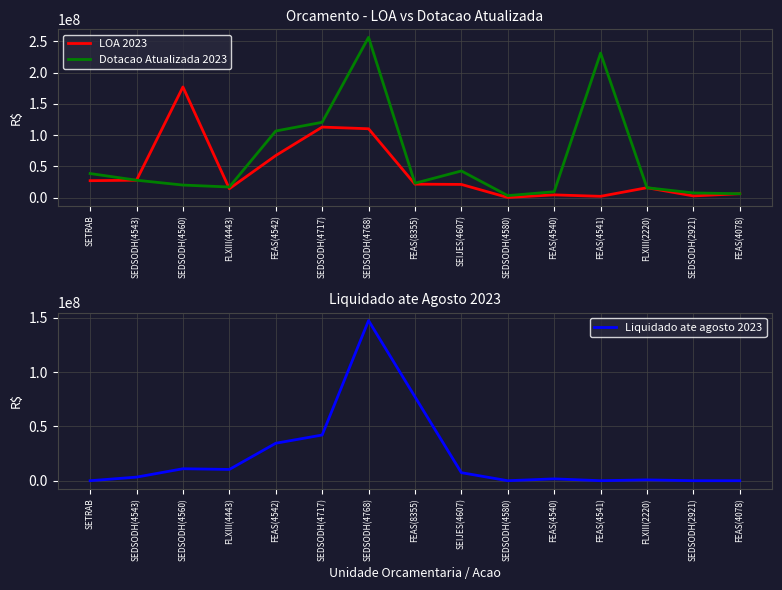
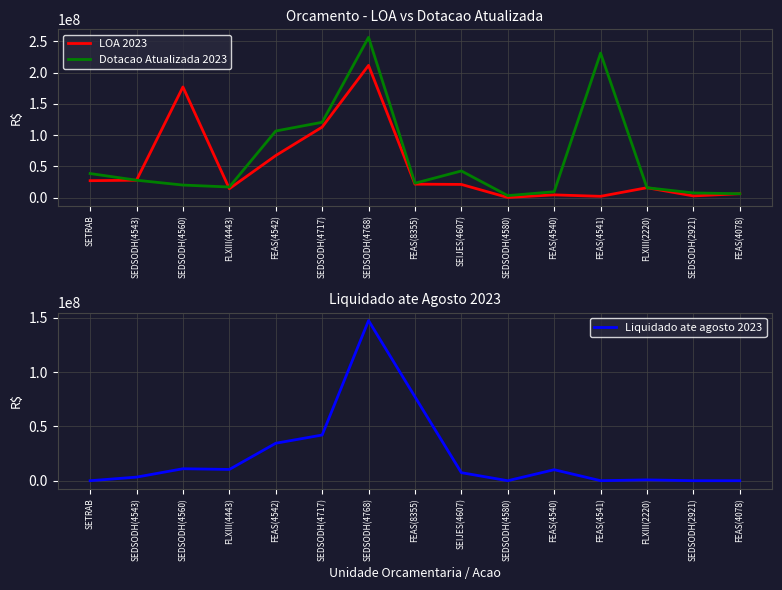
Orcamento - LOA vs Dotacao Atualizada, LOA 2023, SEDSODH(4768): 110000000 -> 210000000
Liquidado ate Agosto 2023, FEAS(4540): 2000000 -> 10000000
